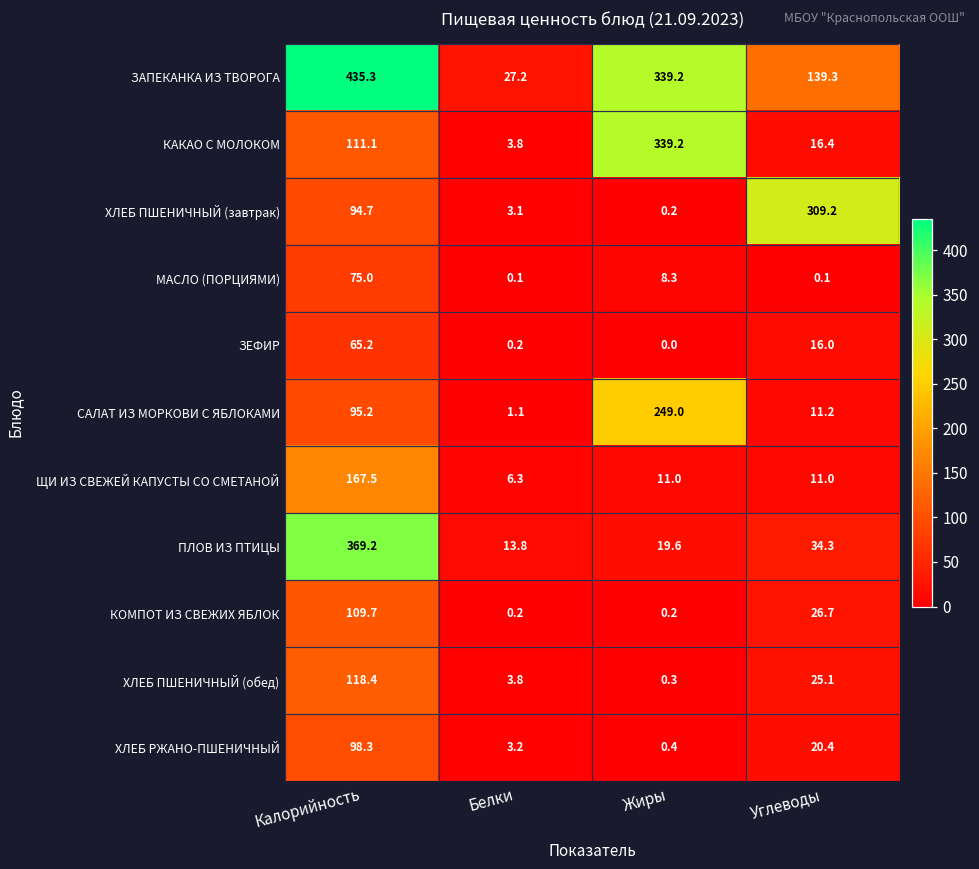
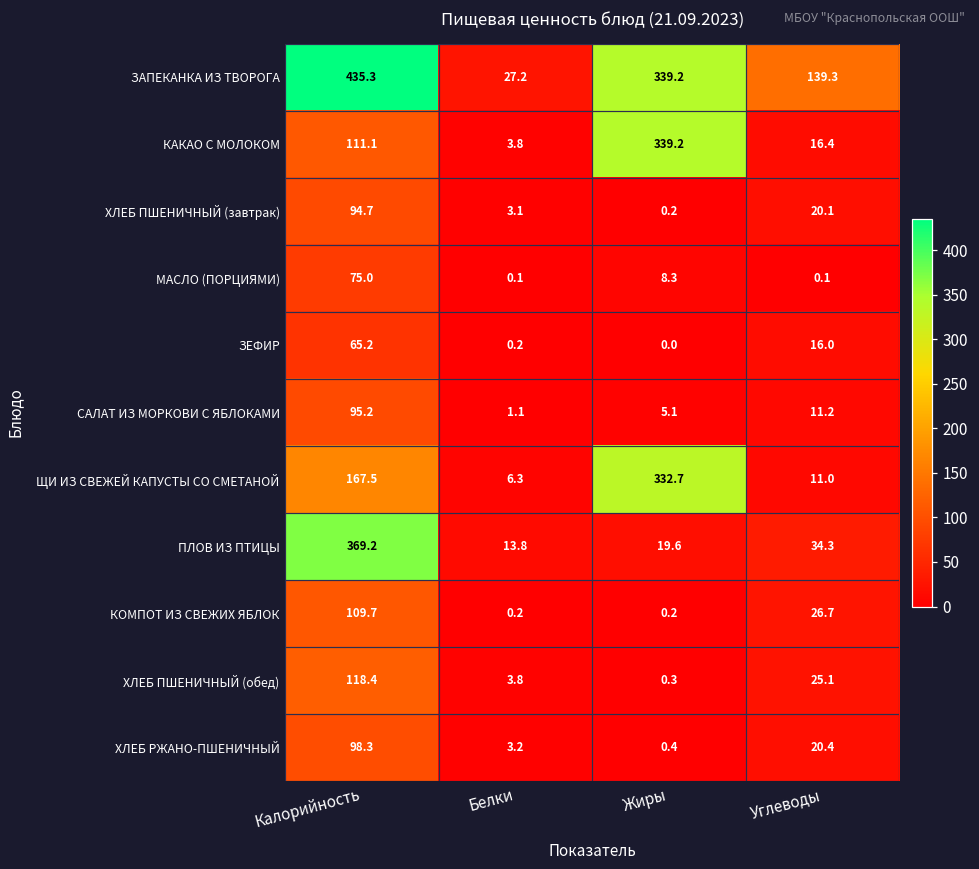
ХЛЕБ ПШЕНИЧНЫЙ (завтрак), Углеводы: 309.2 -> 20.1
САЛАТ ИЗ МОРКОВИ С ЯБЛОКАМИ, Жиры: 249.0 -> 5.1
ЩИ ИЗ СВЕЖЕЙ КАПУСТЫ СО СМЕТАНОЙ, Жиры: 11.0 -> 332.7
